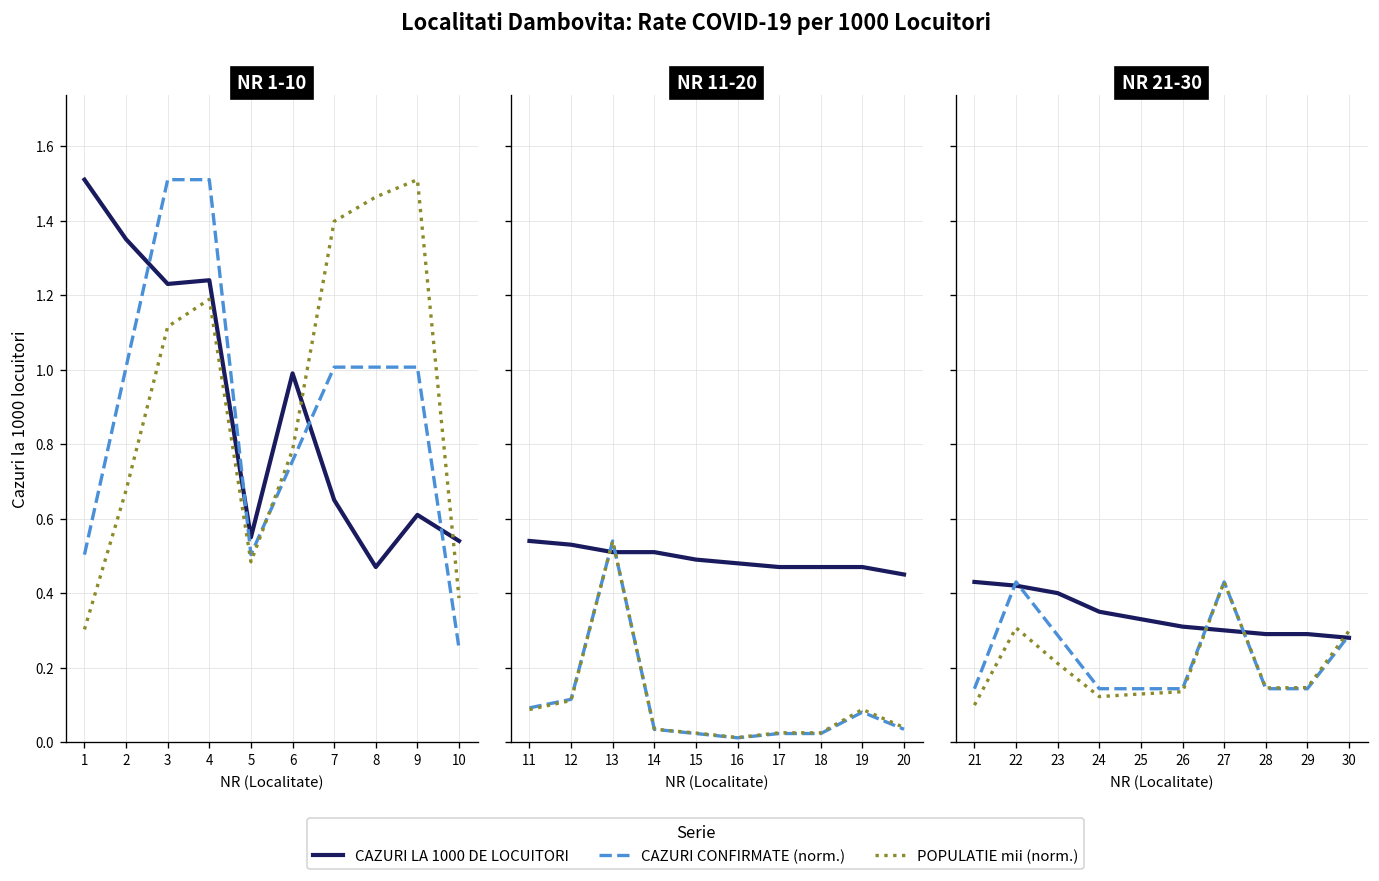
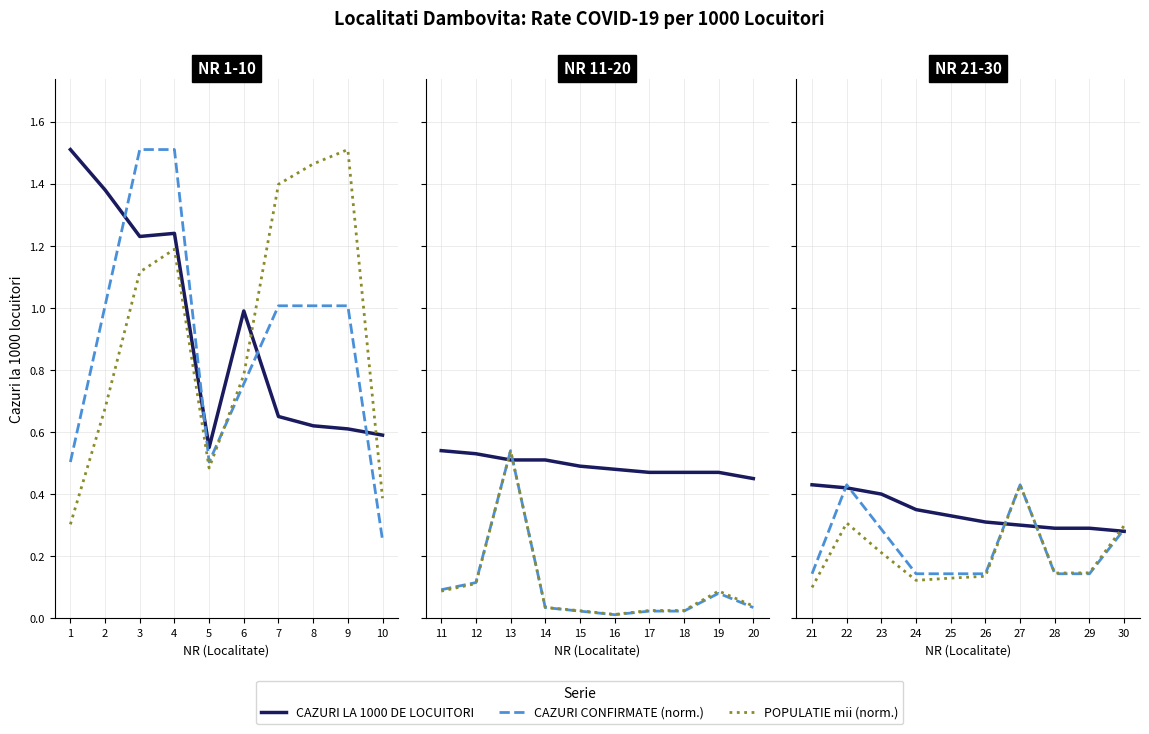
NR 1-10, CAZURI LA 1000 DE LOCUITORI, 2: 1.35 -> 1.38
NR 1-10, CAZURI LA 1000 DE LOCUITORI, 8: 0.47 -> 0.62
NR 1-10, CAZURI LA 1000 DE LOCUITORI, 10: 0.54 -> 0.59
